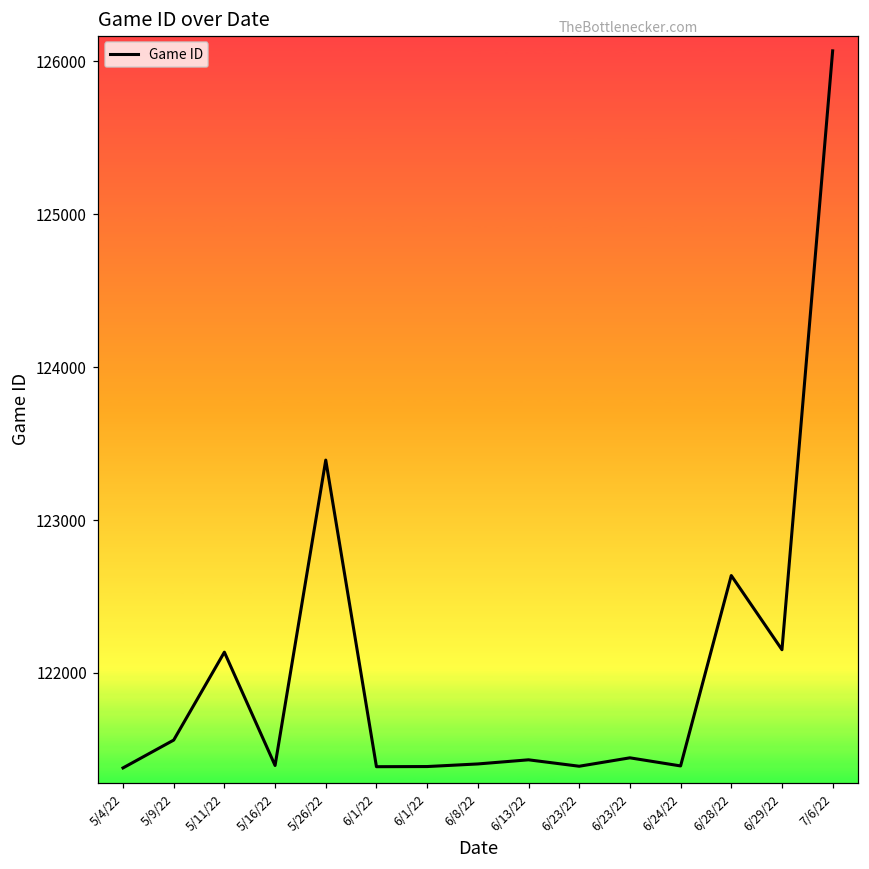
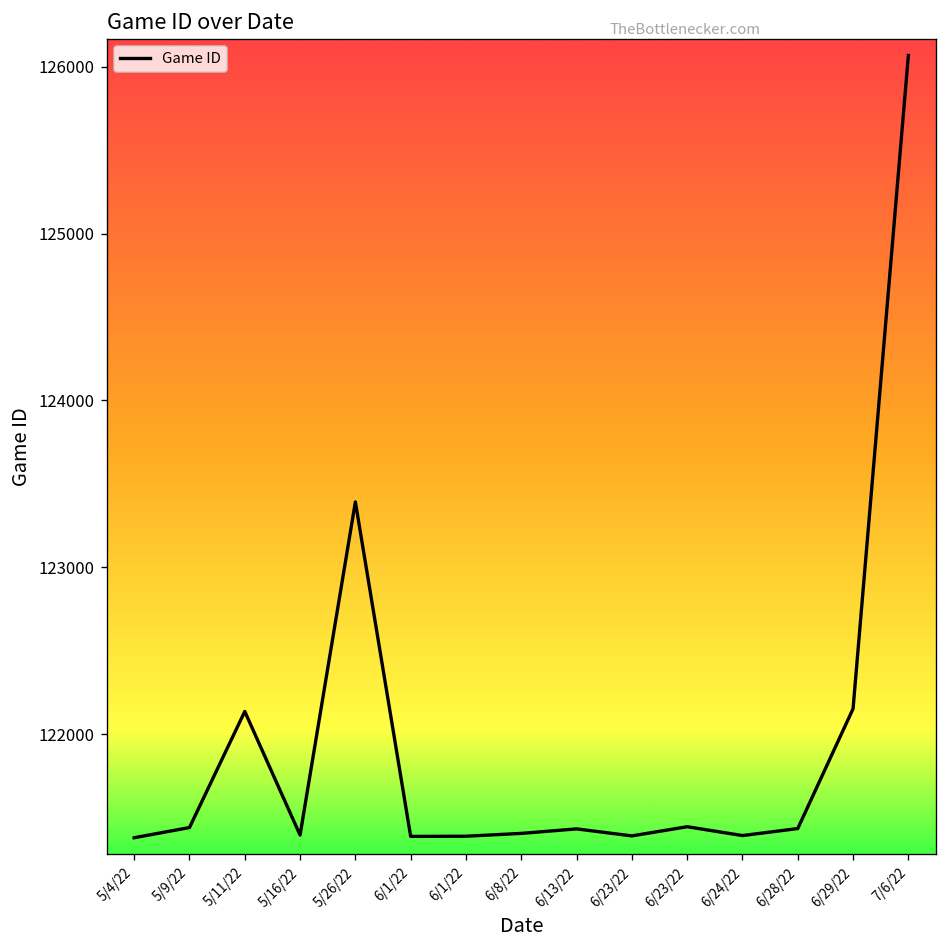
5/9/22: 121560 -> 121440
6/28/22: 122640 -> 121430
